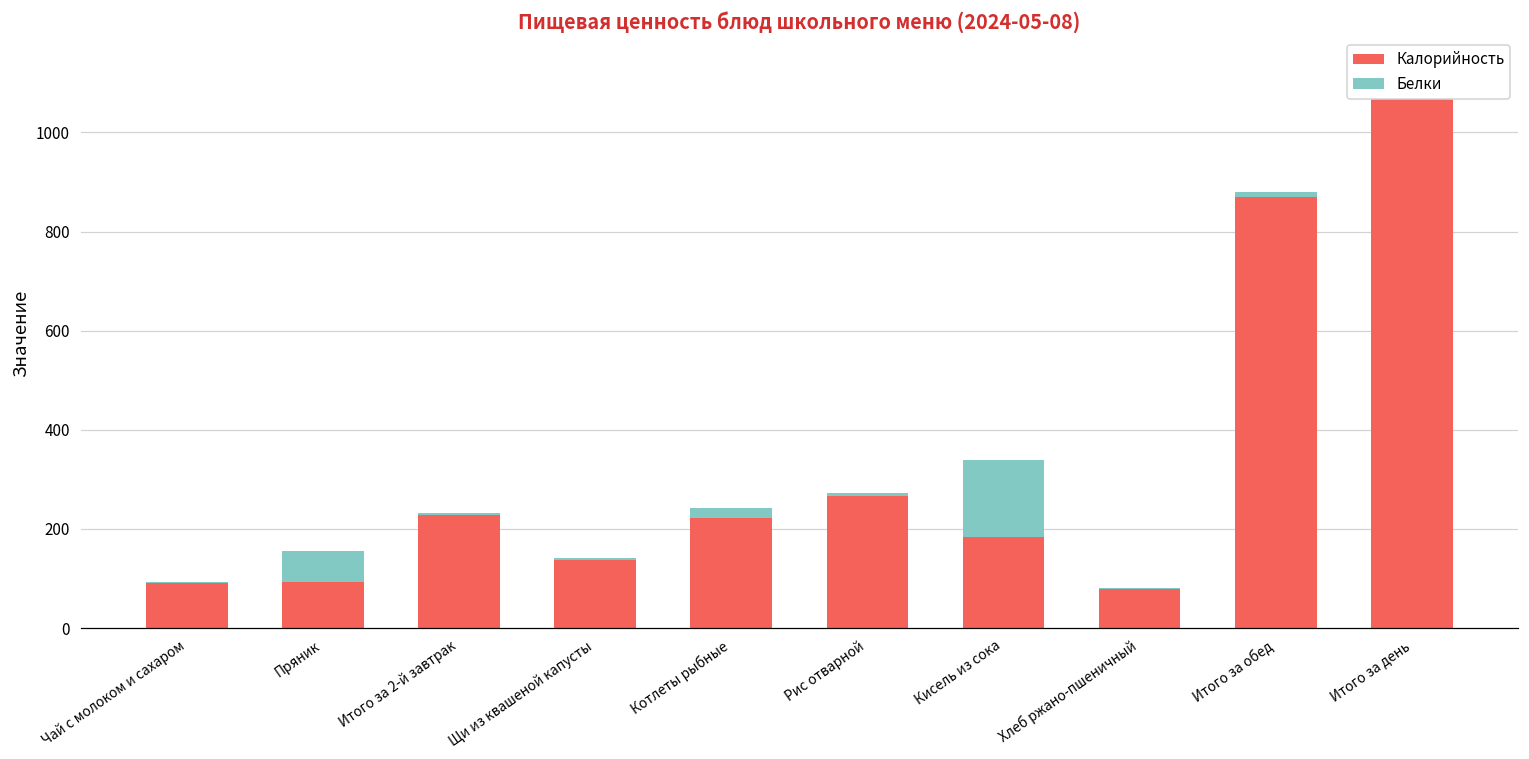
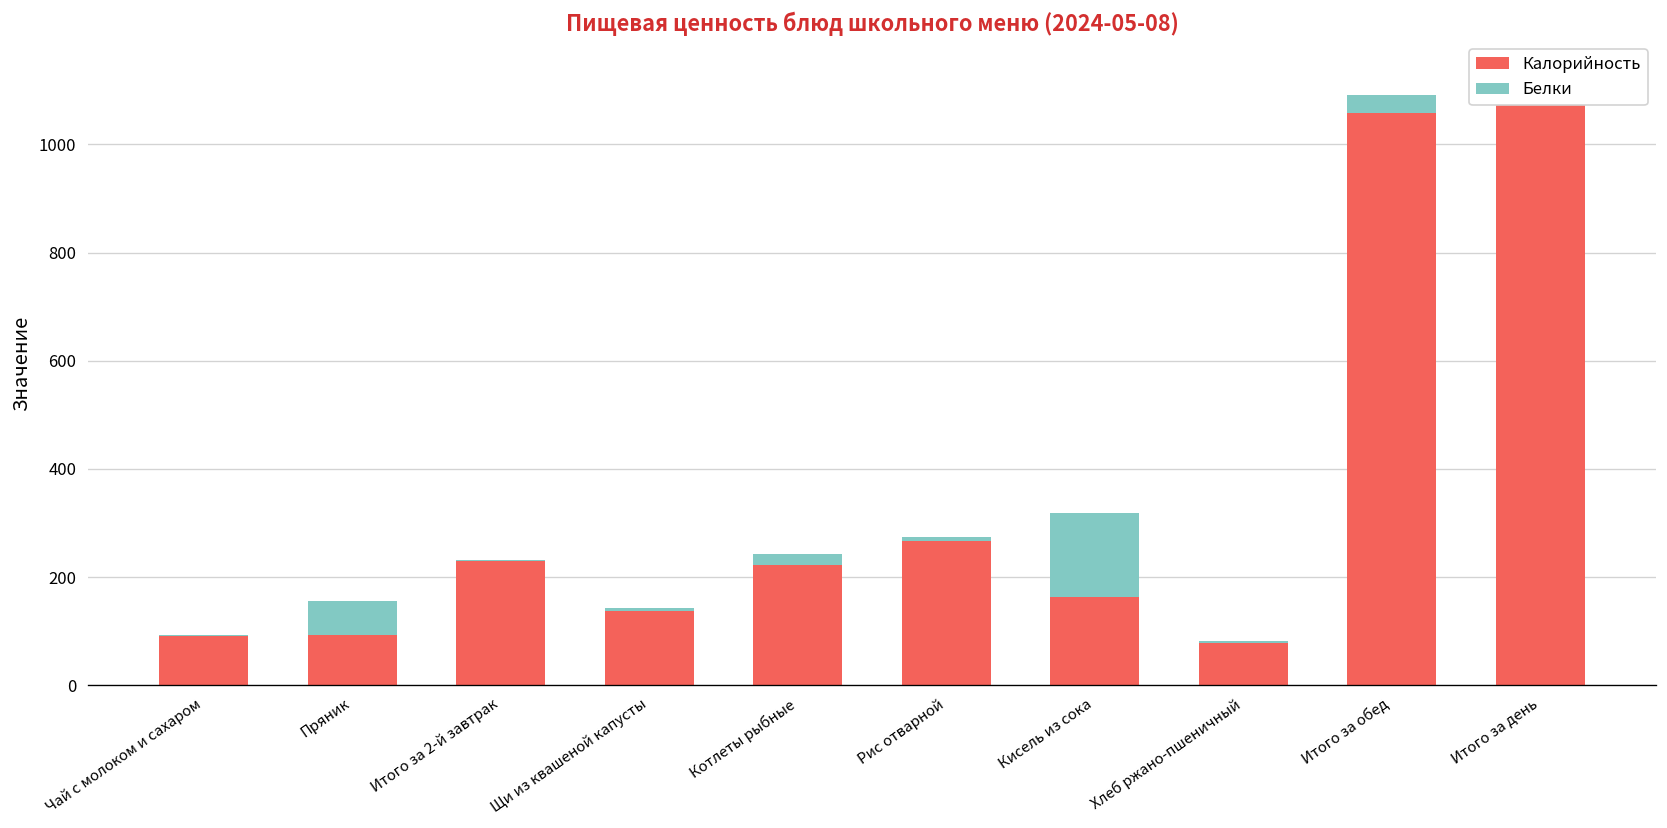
Калорийность, Кисель из сока: 180 -> 160
Калорийность, Итого за обед: 870 -> 1060
Белки, Итого за обед: 10 -> 30
